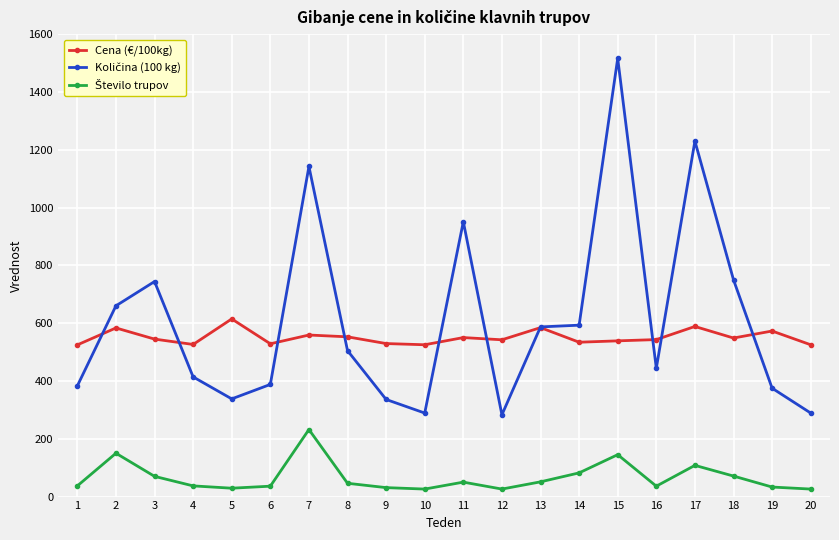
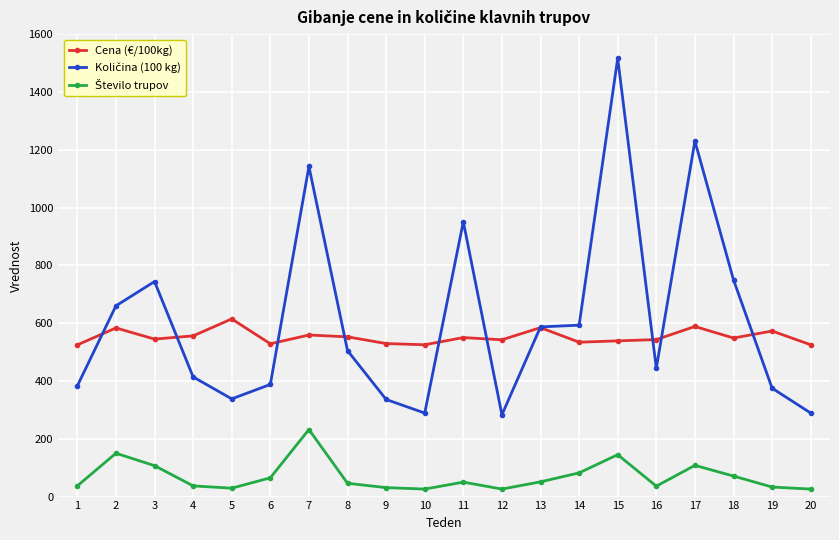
Število trupov, 3: 70 -> 110
Cena (€/100kg), 4: 530 -> 560
Število trupov, 6: 40 -> 70
